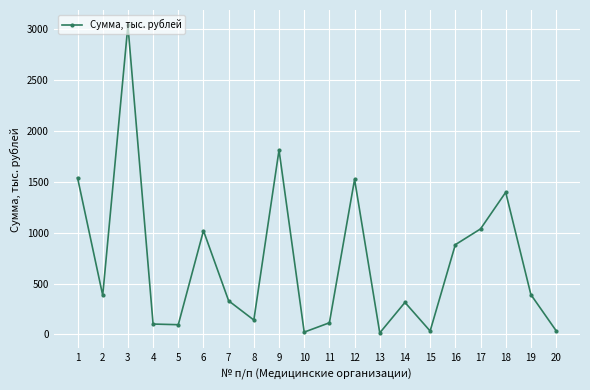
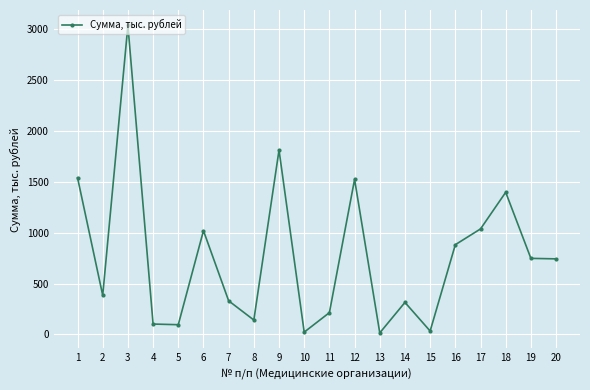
11: 110 -> 210
19: 390 -> 750
20: 40 -> 740
